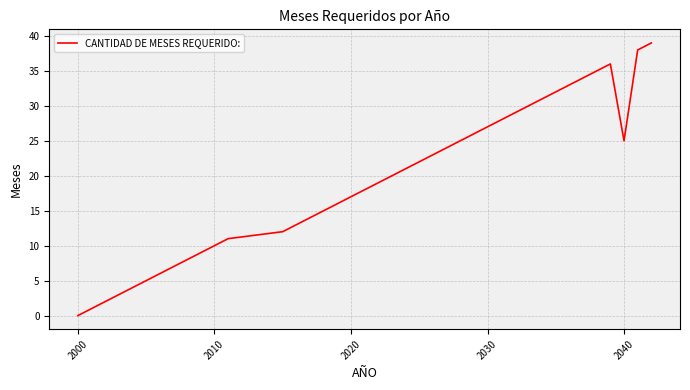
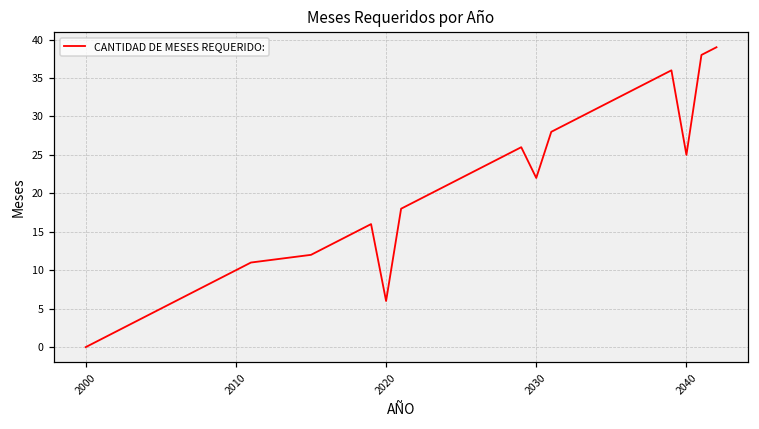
2020: 17 -> 6
2030: 27 -> 22
